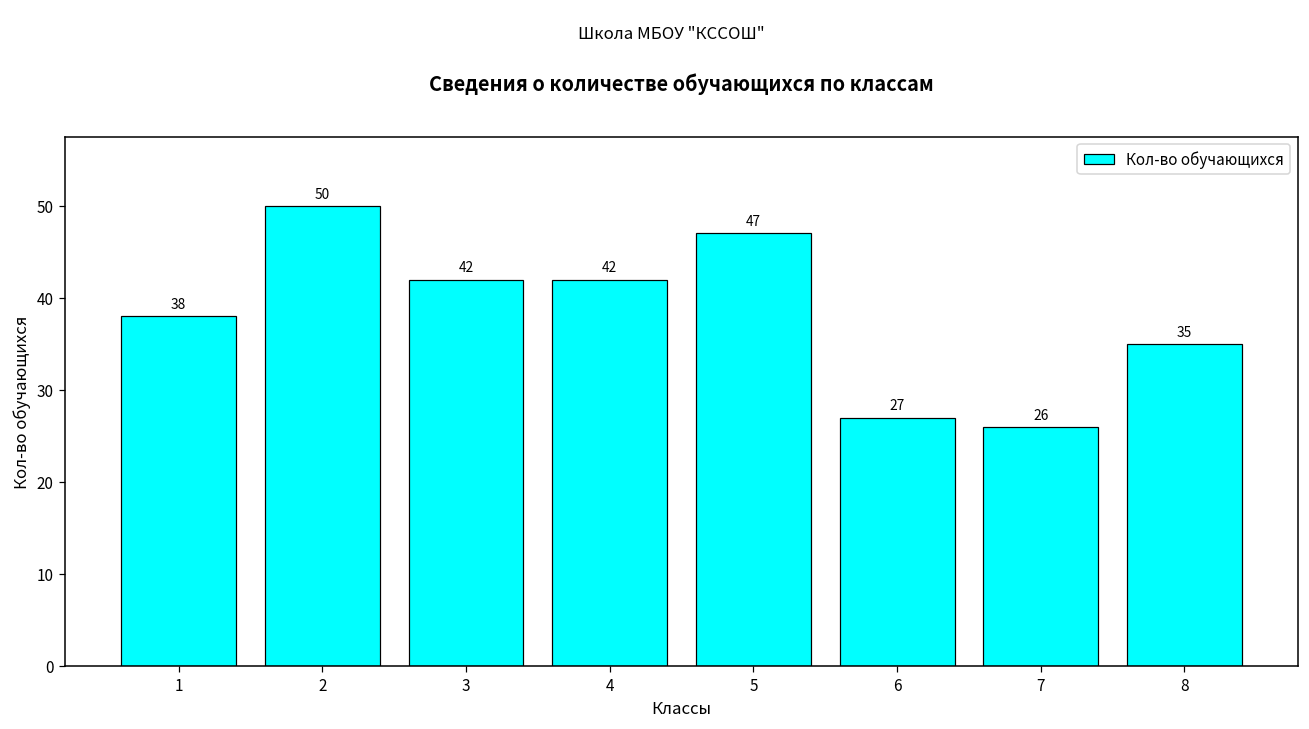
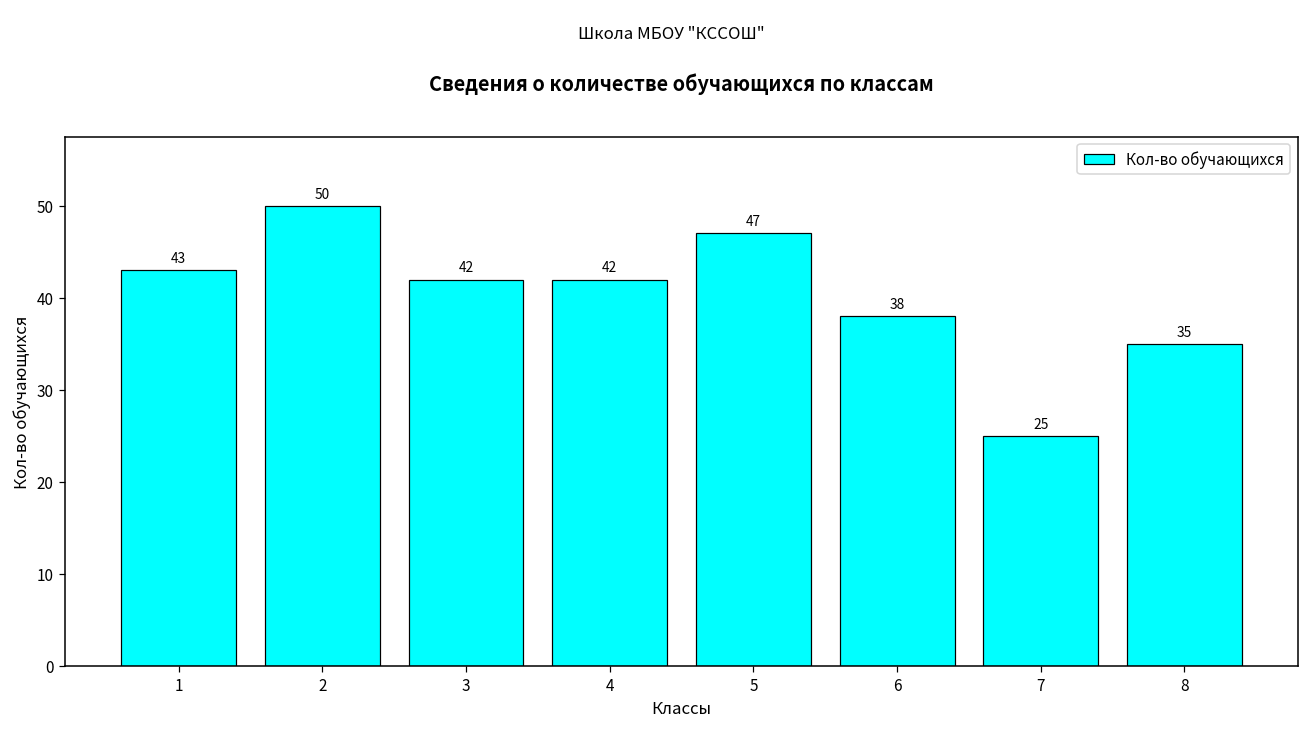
1: 38 -> 43
6: 27 -> 38
7: 26 -> 25
